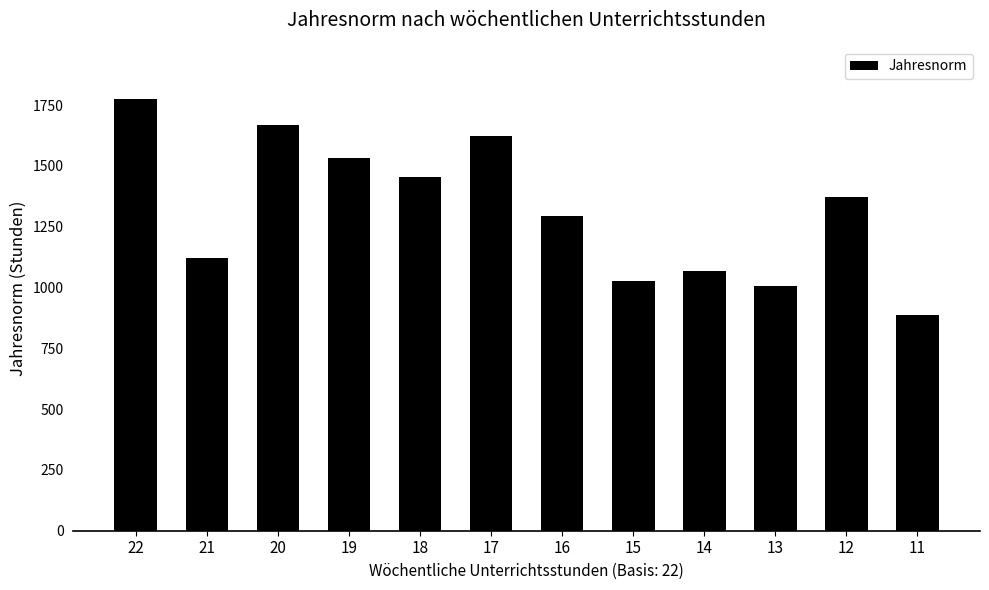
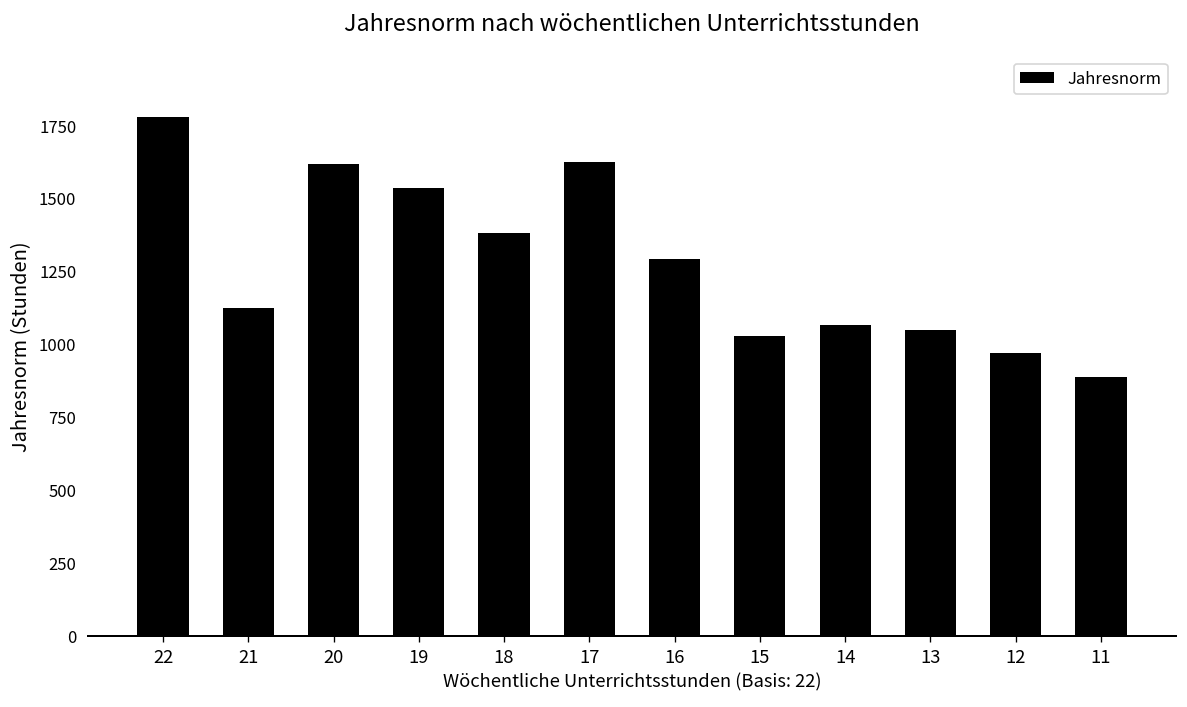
20: 1670 -> 1620
18: 1450 -> 1380
13: 1010 -> 1050
12: 1370 -> 970
